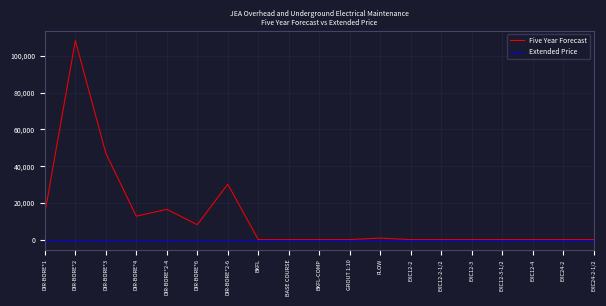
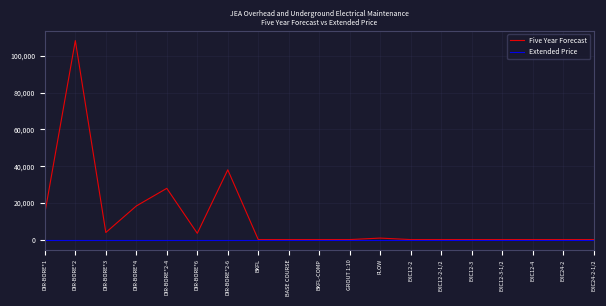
Five Year Forecast, DIR-BORE*3: 47,000 -> 4,000
Five Year Forecast, DIR-BORE*4: 13,000 -> 18,000
Five Year Forecast, DIR-BORE*2-4: 17,000 -> 28,000
Five Year Forecast, DIR-BORE*6: 8,000 -> 3,000
Five Year Forecast, DIR-BORE*2-6: 30,000 -> 38,000
